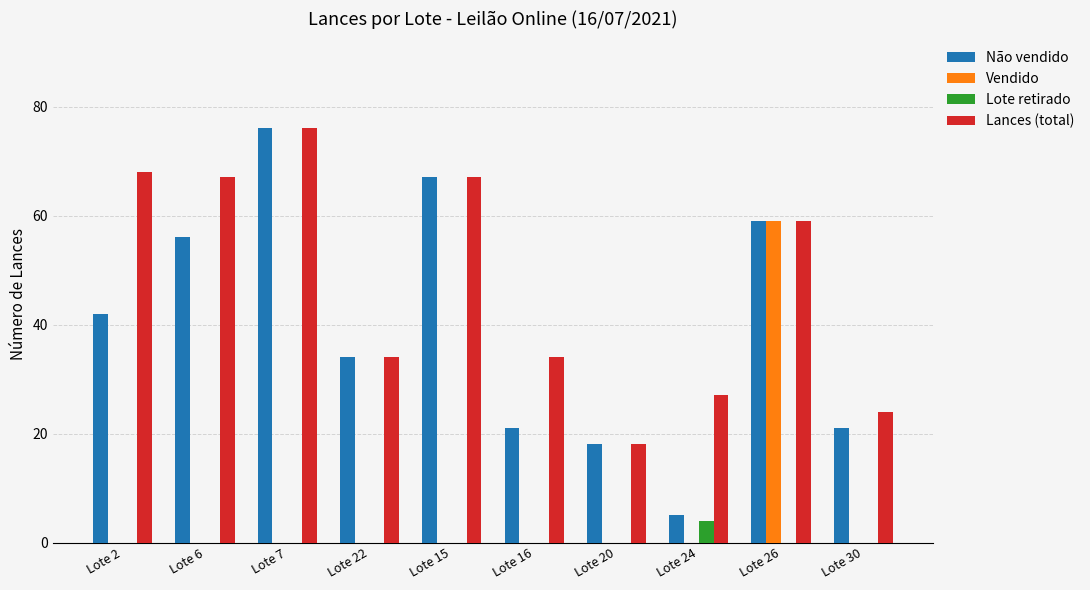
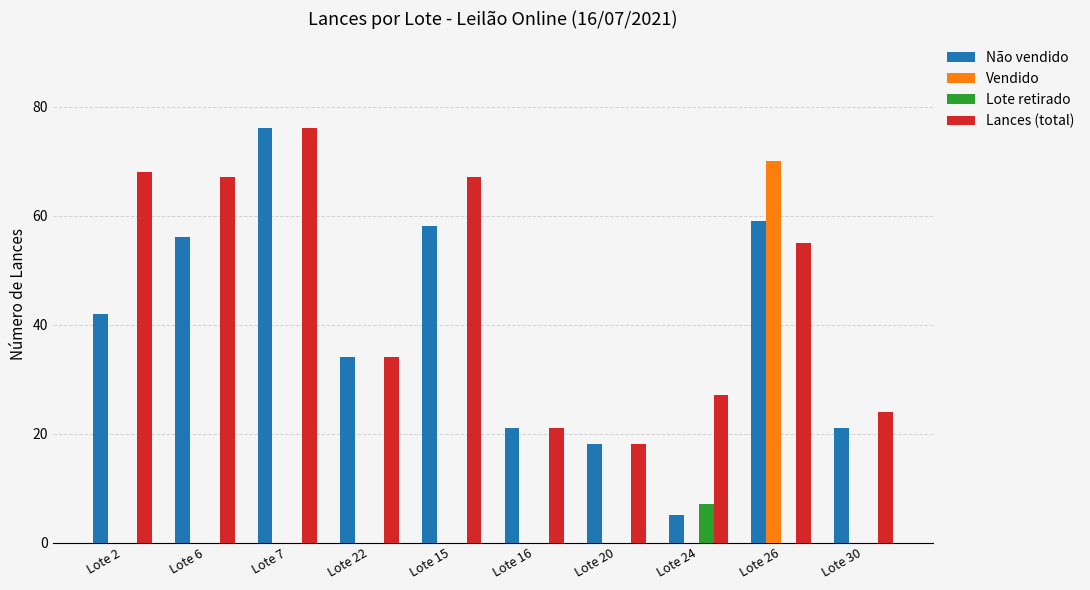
Não vendido, Lote 15: 67 -> 58
Lances (total), Lote 16: 34 -> 21
Lote retirado, Lote 24: 4 -> 7
Vendido, Lote 26: 59 -> 70
Lances (total), Lote 26: 59 -> 55
